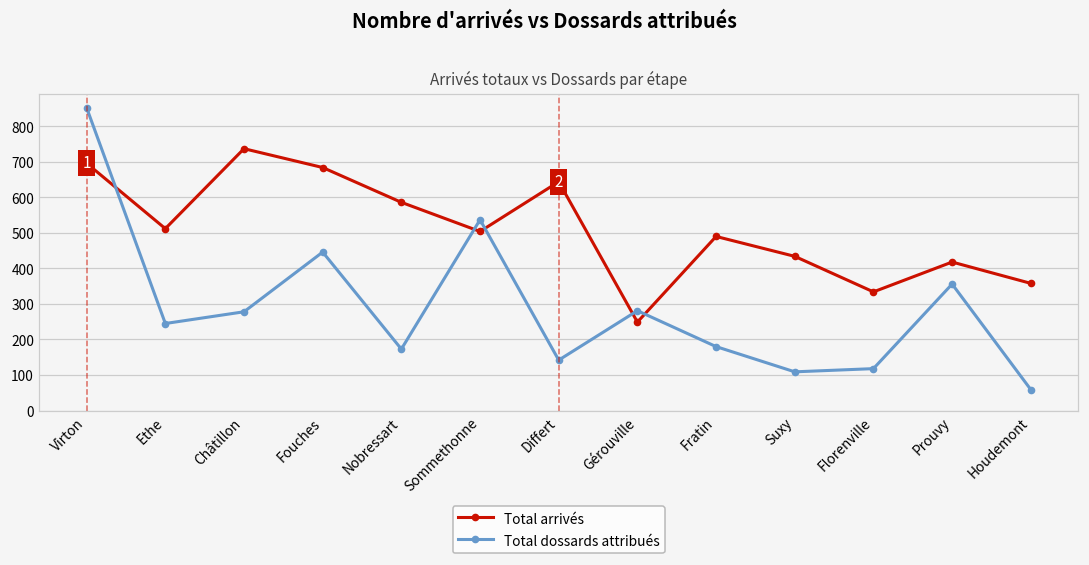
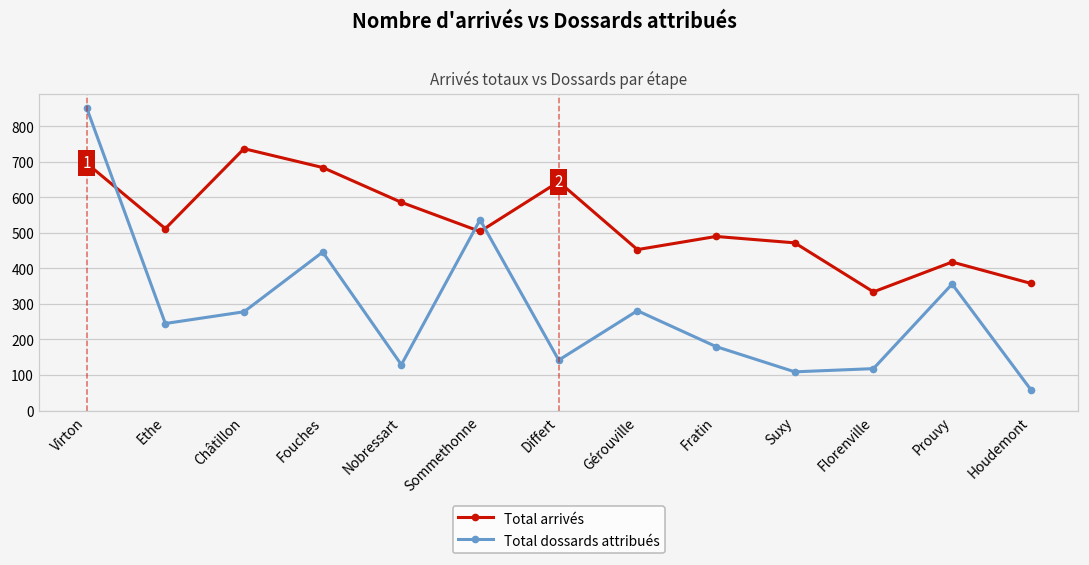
Total dossards attribués, Nobressart: 170 -> 130
Total arrivés, Gérouville: 250 -> 450
Total arrivés, Suxy: 430 -> 470
